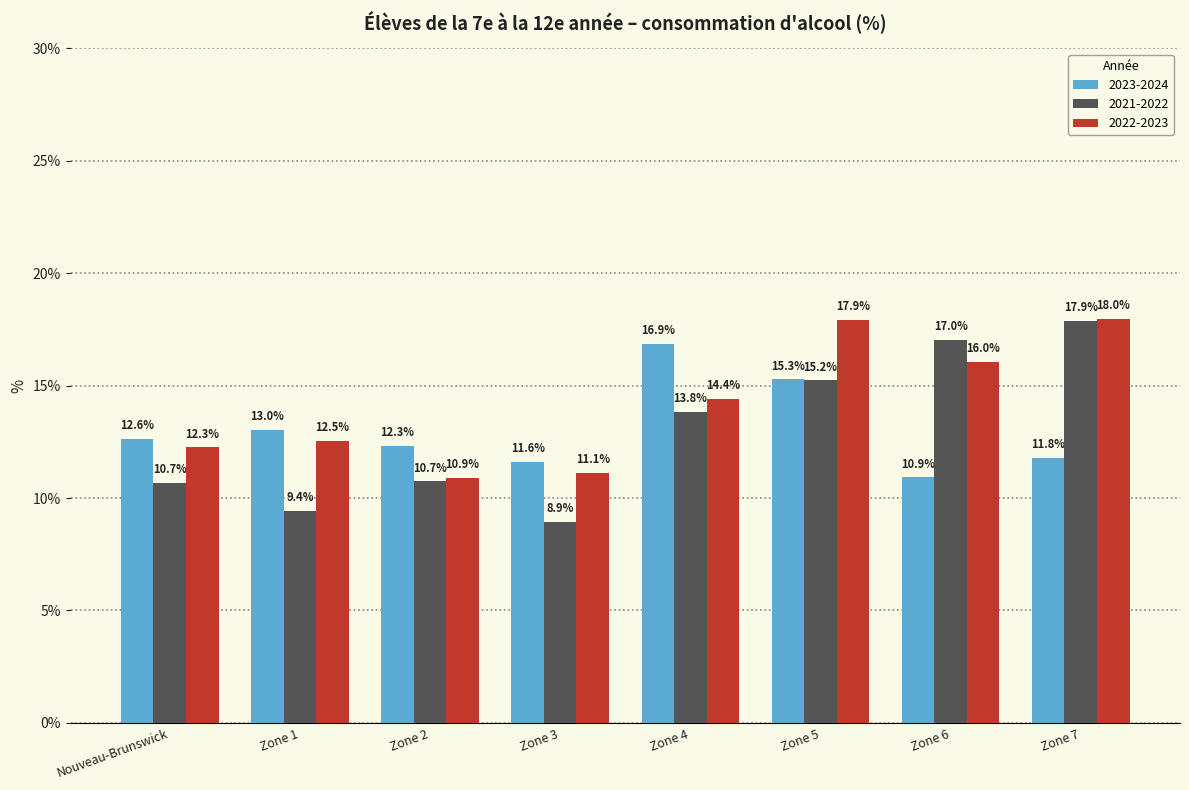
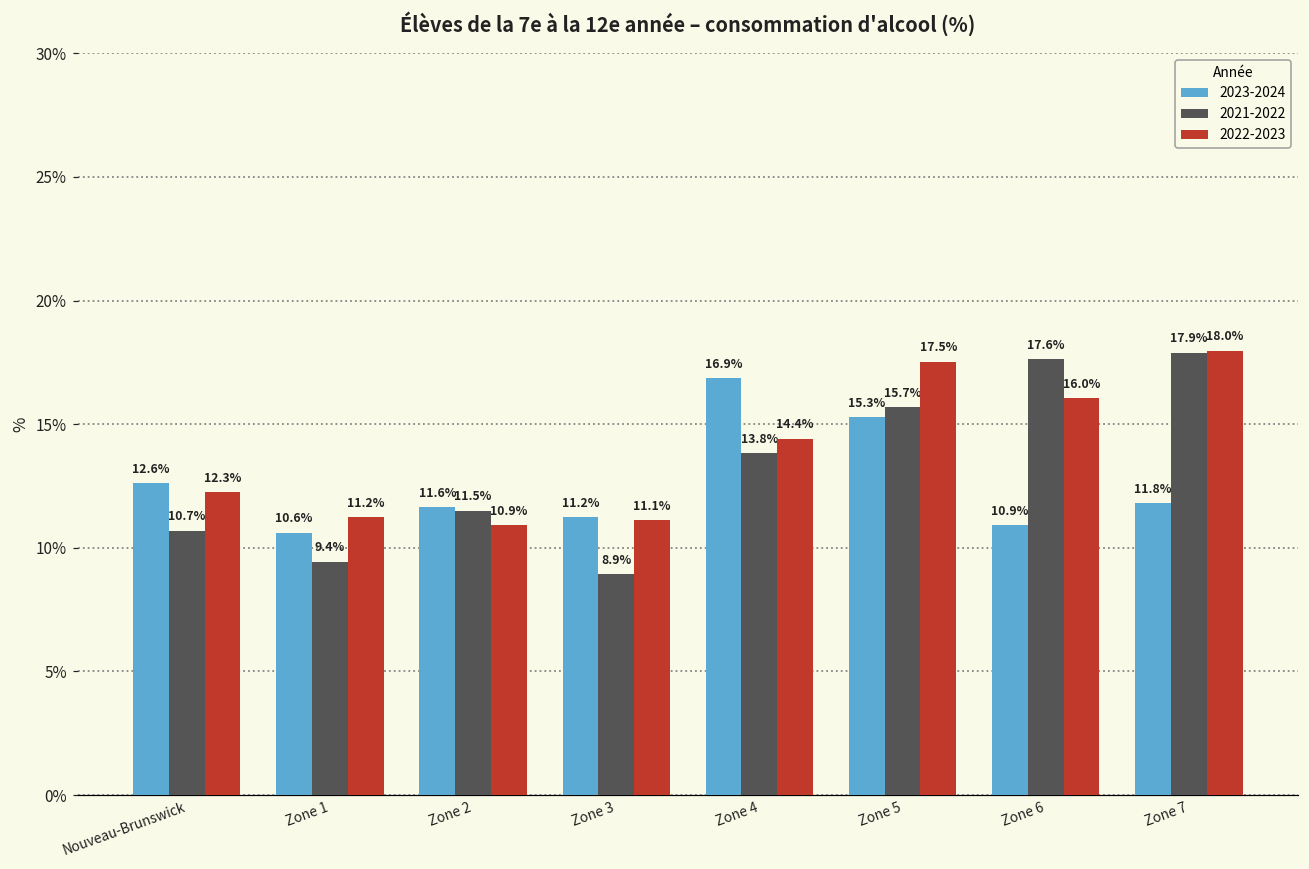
2023-2024, Zone 1: 13.0% -> 10.6%
2022-2023, Zone 1: 12.5% -> 11.2%
2023-2024, Zone 2: 12.3% -> 11.6%
2021-2022, Zone 2: 10.7% -> 11.5%
2023-2024, Zone 3: 11.6% -> 11.2%
2021-2022, Zone 5: 15.2% -> 15.7%
2022-2023, Zone 5: 17.9% -> 17.5%
2021-2022, Zone 6: 17.0% -> 17.6%
